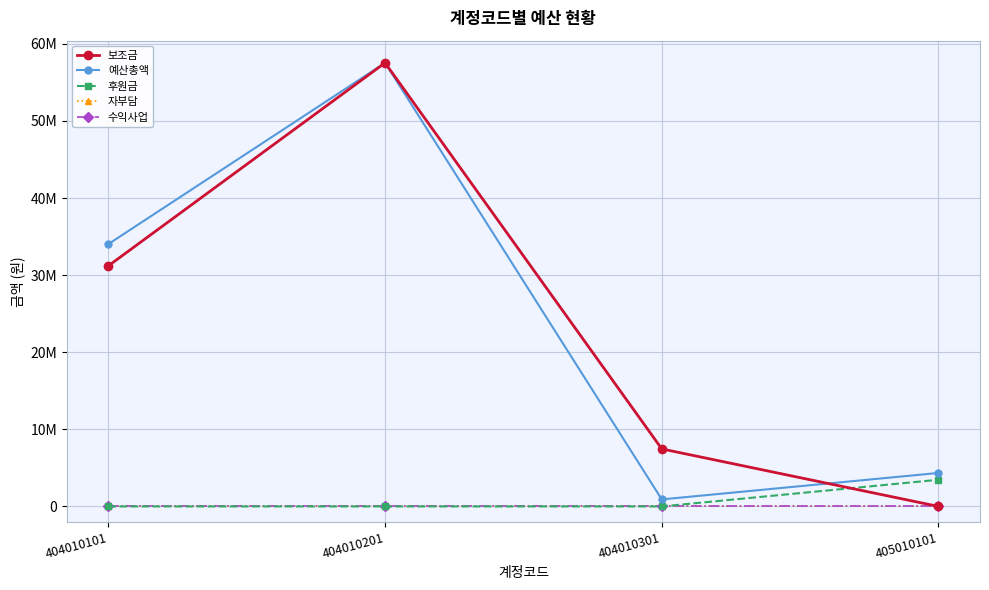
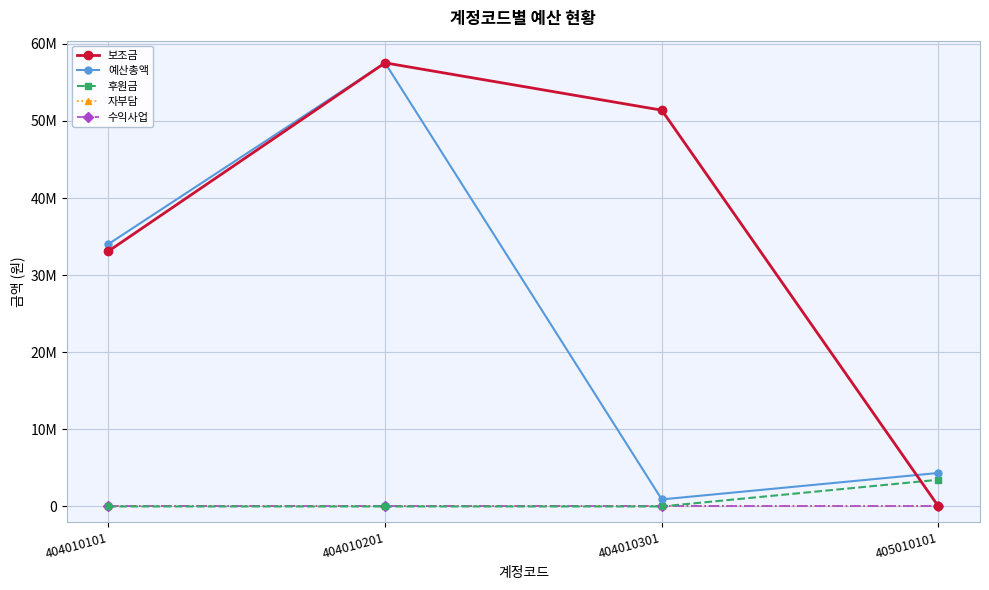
보조금, 404010101: 31000000 -> 33000000
보조금, 404010301: 7000000 -> 51000000
